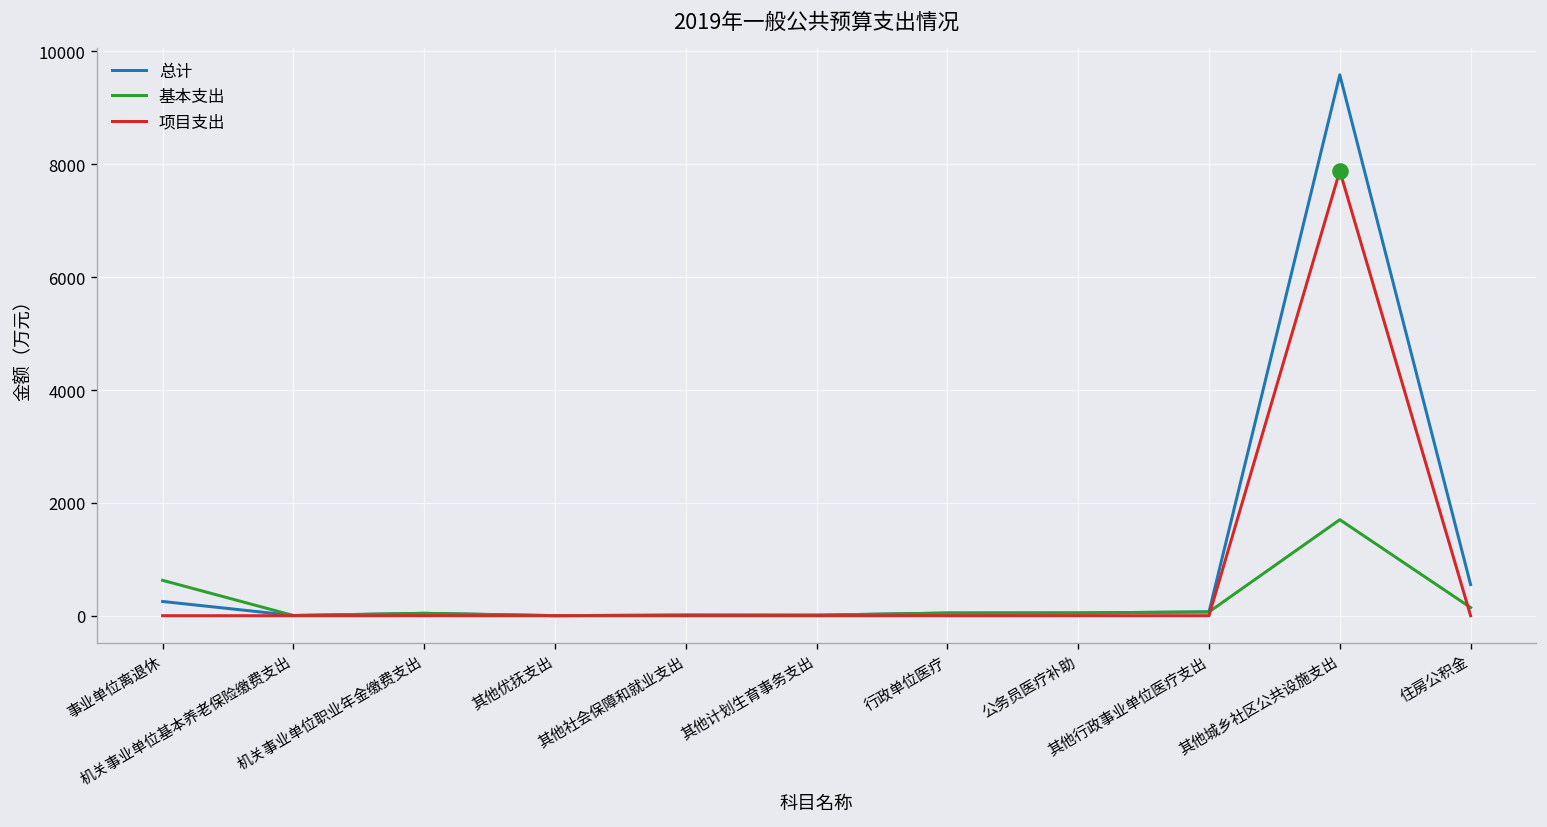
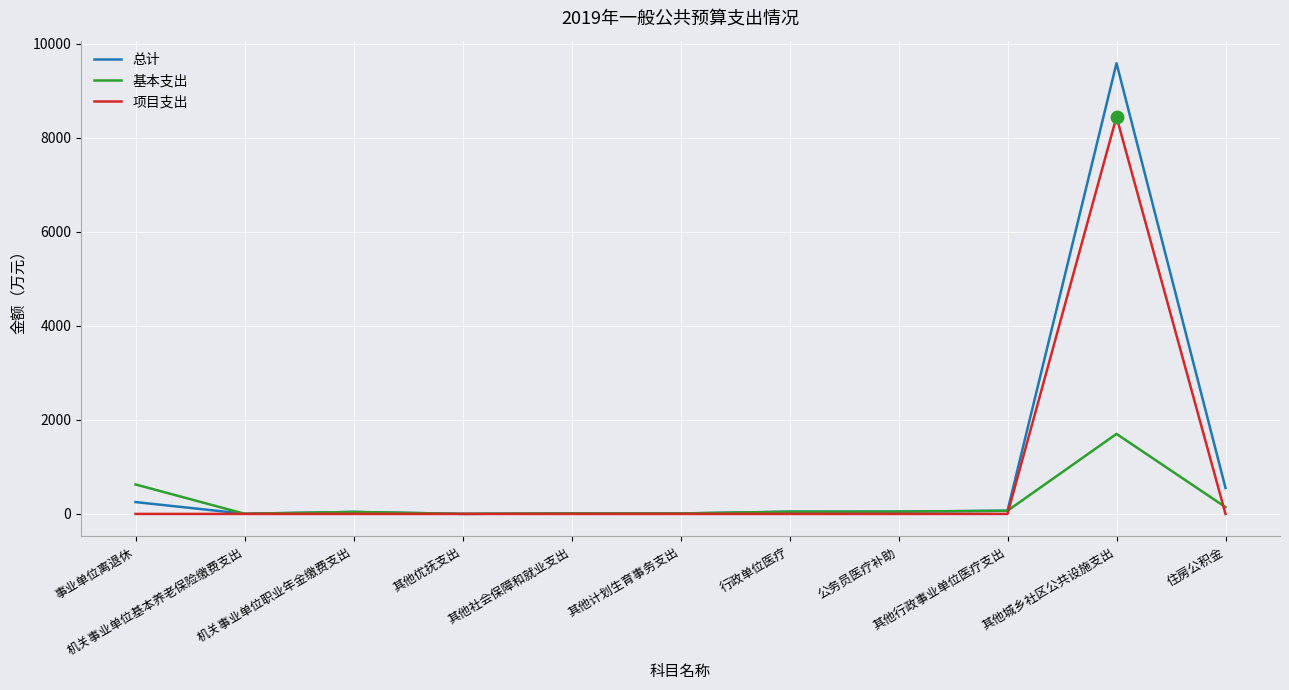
项目支出, 其他城乡社区公共设施支出: 7900 -> 8400
